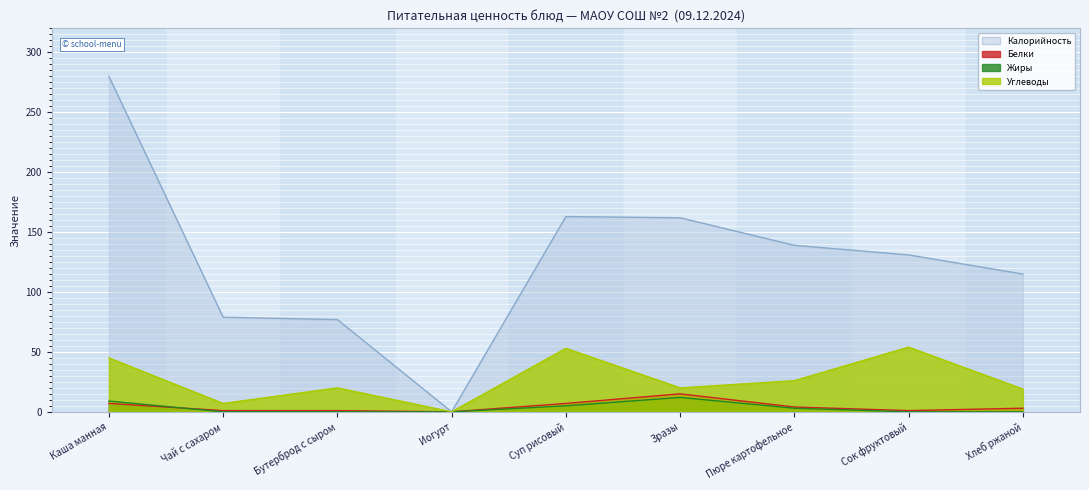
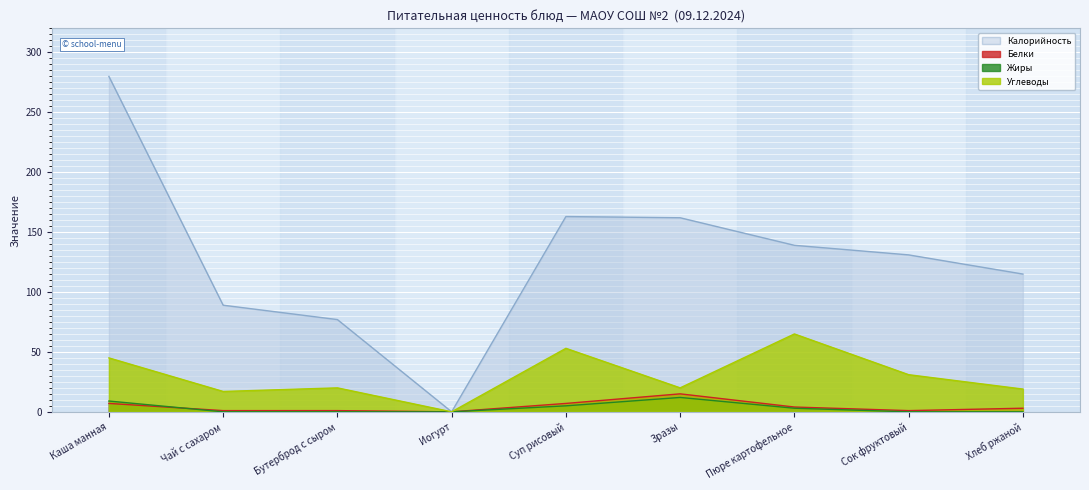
Калорийность, Чай с сахаром: 79 -> 89
Углеводы, Чай с сахаром: 7 -> 17
Углеводы, Пюре картофельное: 26 -> 65
Углеводы, Сок фруктовый: 54 -> 31
